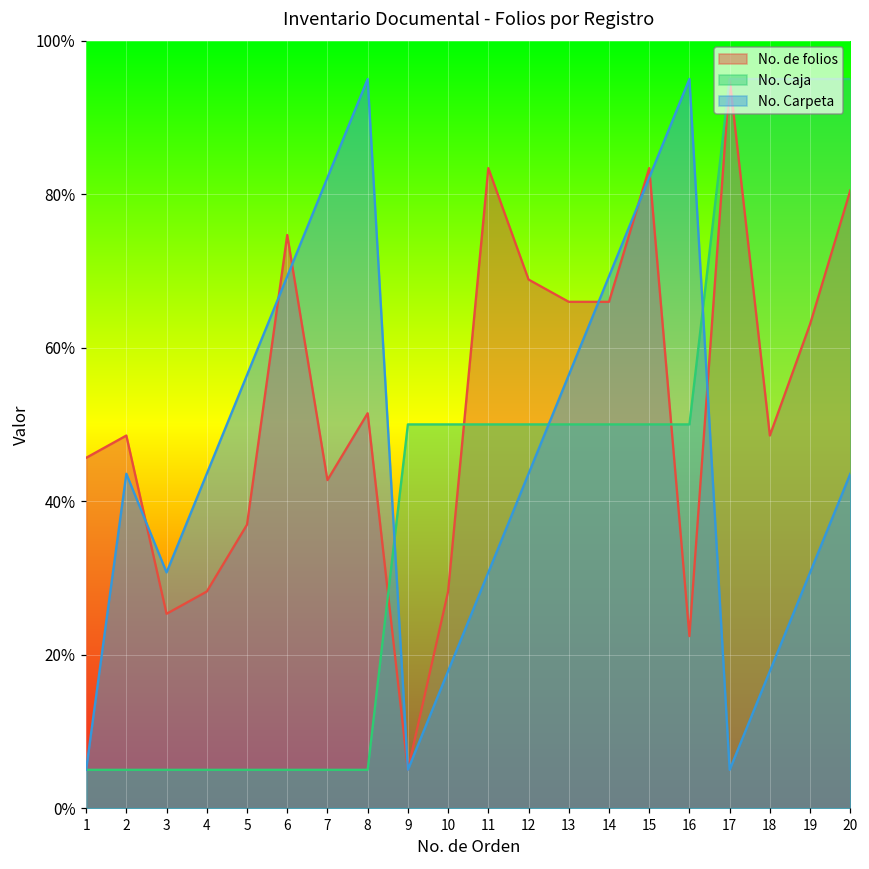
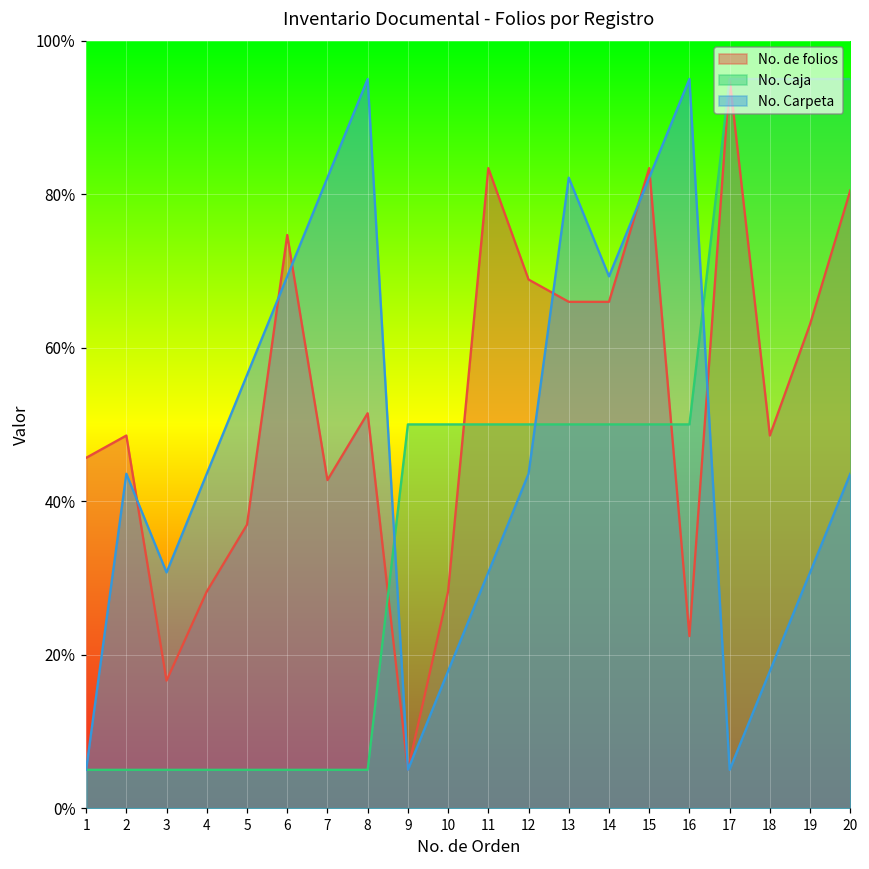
No. de folios, 3: 25% -> 17%
No. Carpeta, 13: 56% -> 82%
